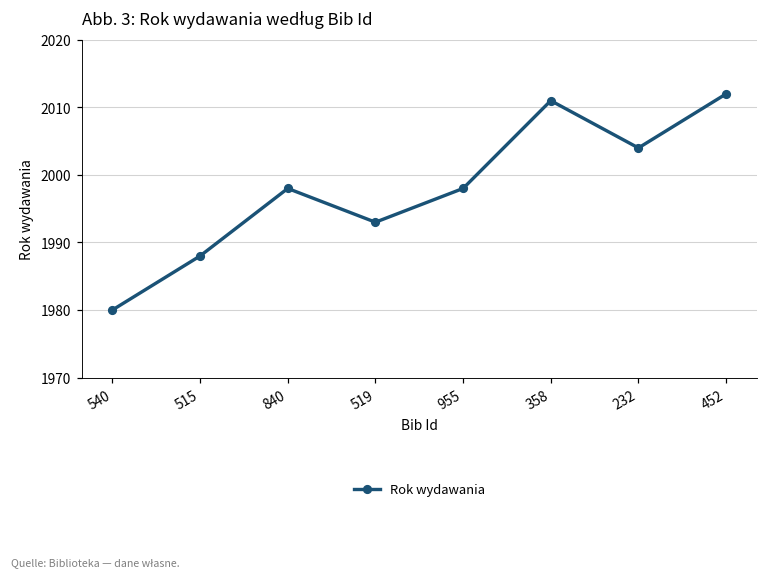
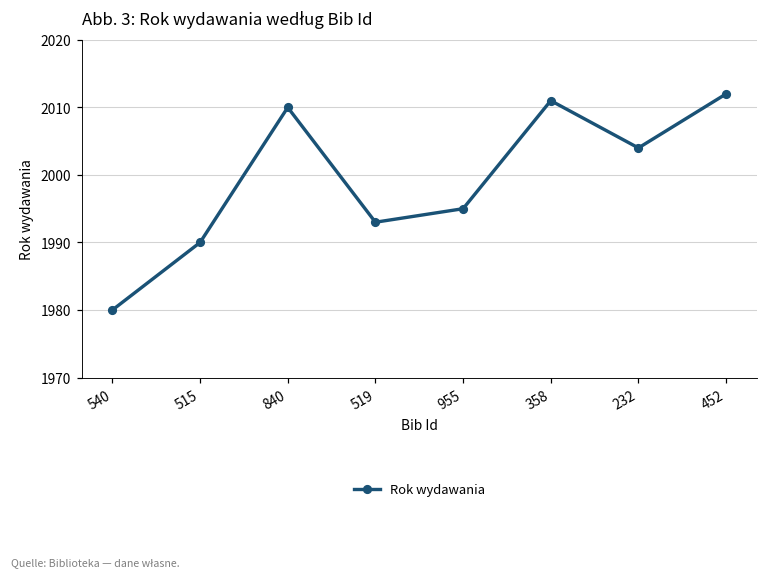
515: 1988 -> 1990
840: 1998 -> 2010
955: 1998 -> 1995
